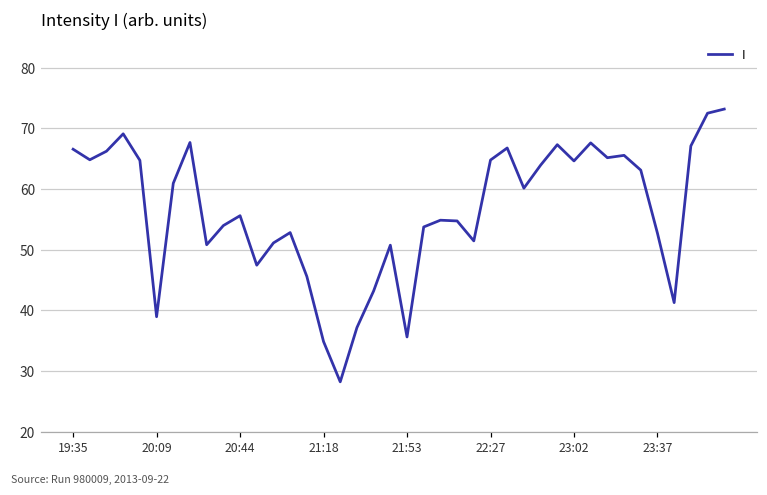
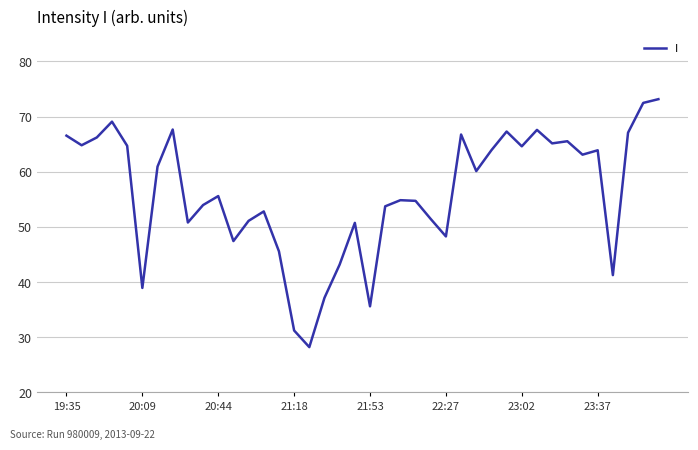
21:18: 35 -> 31
22:27: 65 -> 48
23:37: 53 -> 64
